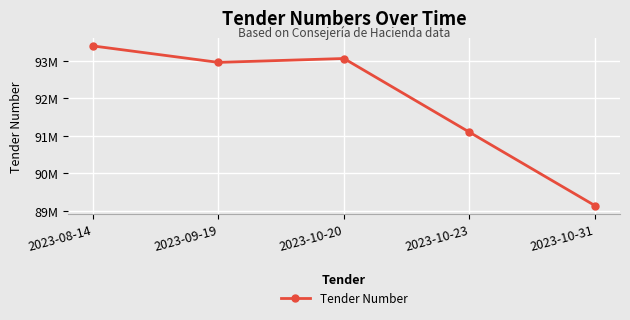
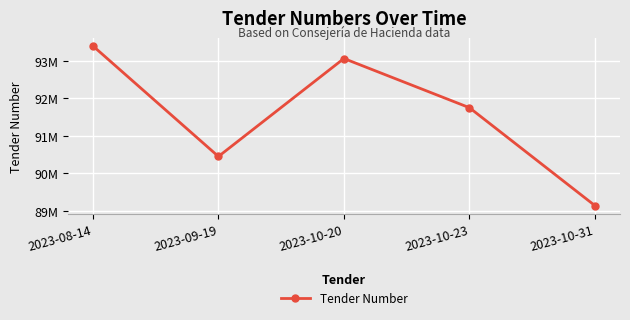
2023-09-19: 93000000 -> 90400000
2023-10-23: 91100000 -> 91800000
